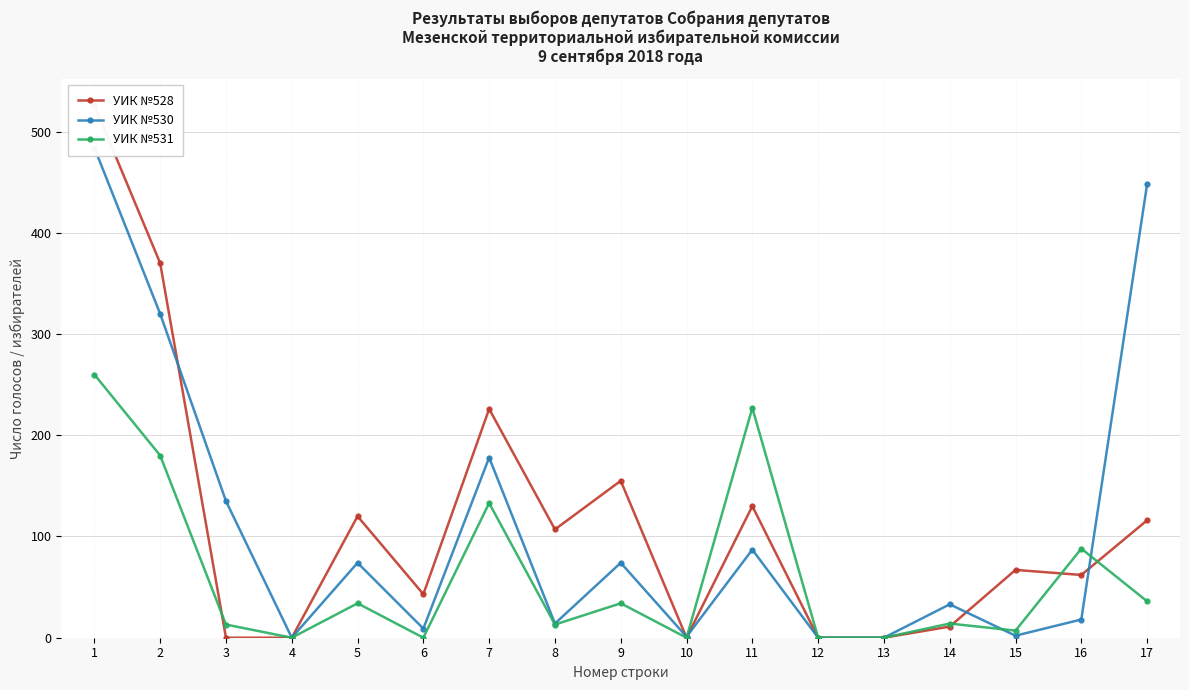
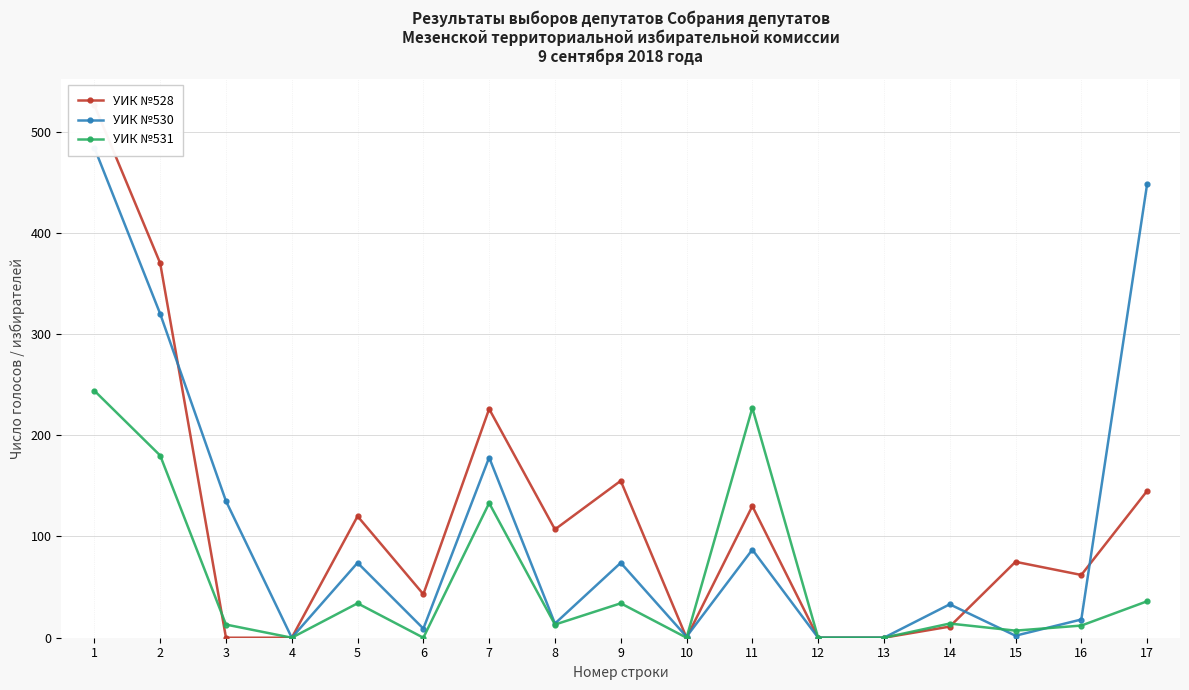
УИК №531, 1: 260 -> 244
УИК №528, 15: 67 -> 75
УИК №531, 16: 88 -> 12
УИК №528, 17: 116 -> 145
